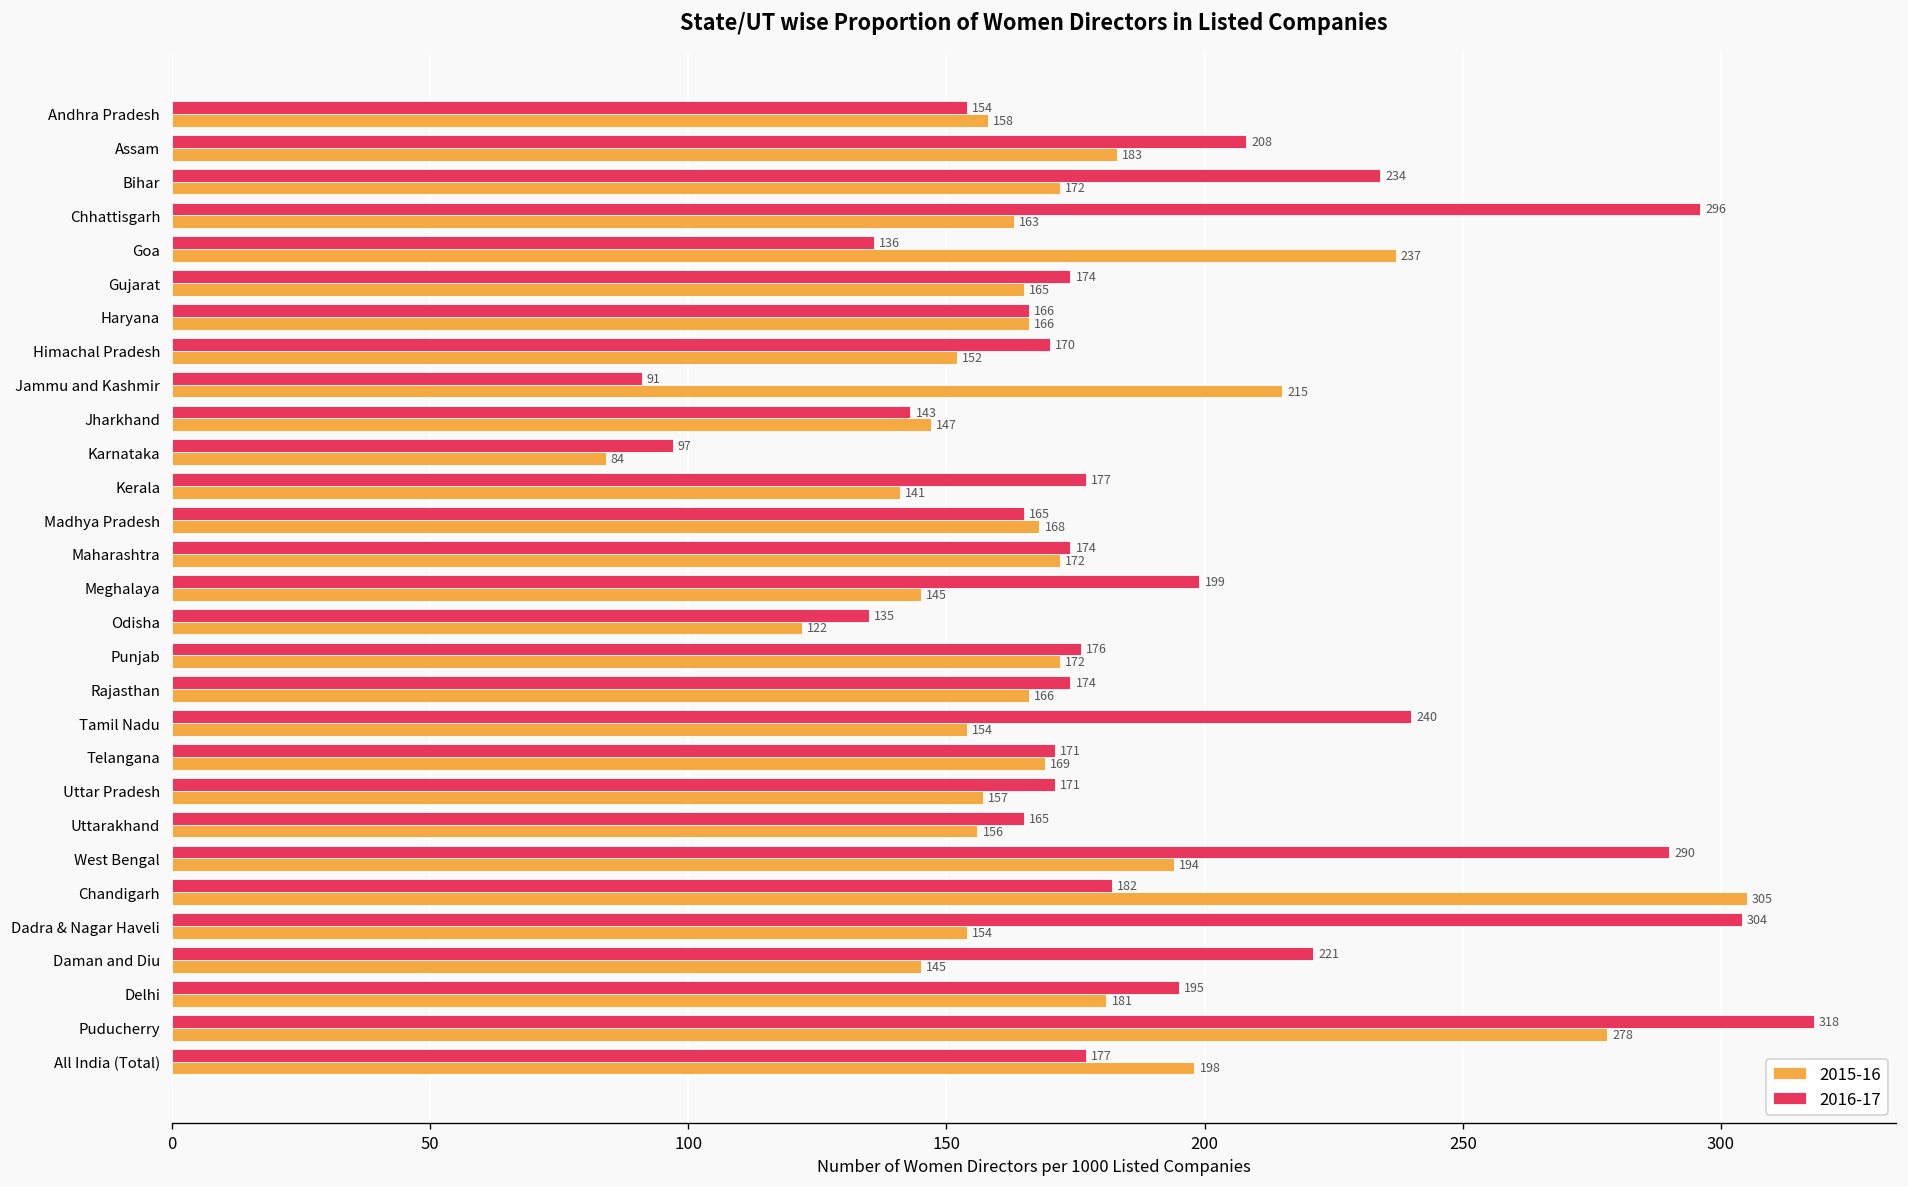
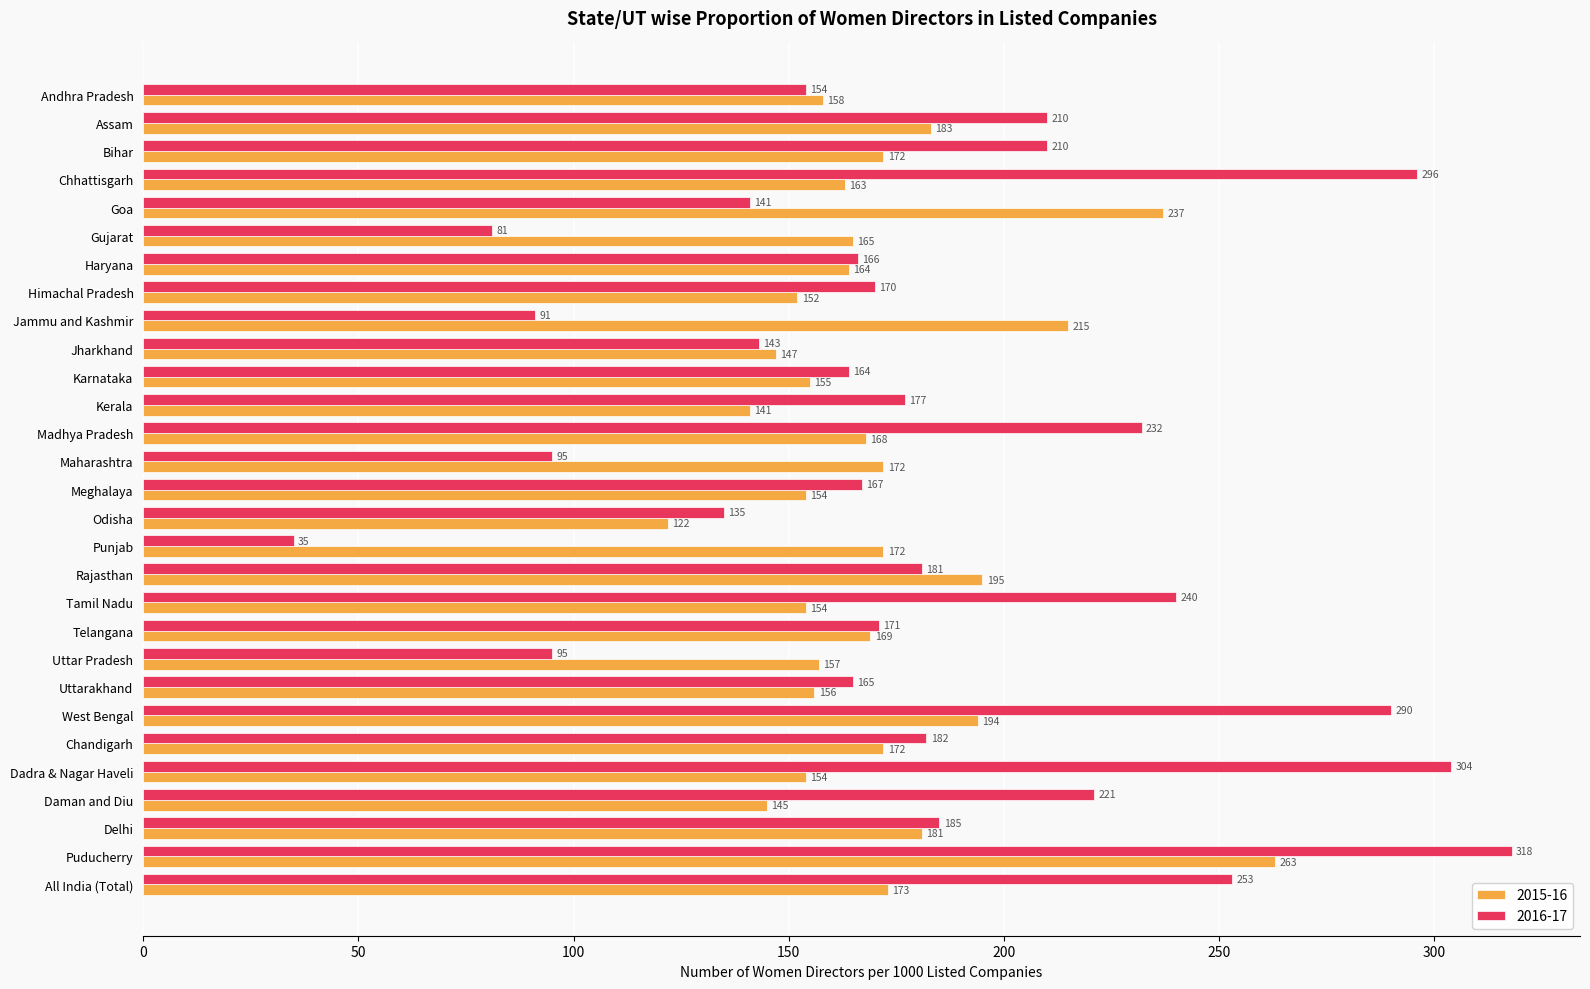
2016-17, Assam: 208 -> 210
2016-17, Bihar: 234 -> 210
2016-17, Goa: 136 -> 141
2016-17, Gujarat: 174 -> 81
2015-16, Haryana: 166 -> 164
2016-17, Karnataka: 97 -> 164
2015-16, Karnataka: 84 -> 155
2016-17, Madhya Pradesh: 165 -> 232
2016-17, Maharashtra: 174 -> 95
2016-17, Meghalaya: 199 -> 167
2015-16, Meghalaya: 145 -> 154
2016-17, Punjab: 176 -> 35
2016-17, Rajasthan: 174 -> 181
2015-16, Rajasthan: 166 -> 195
2016-17, Uttar Pradesh: 171 -> 95
2015-16, Chandigarh: 305 -> 172
2016-17, Delhi: 195 -> 185
2015-16, Puducherry: 278 -> 263
2016-17, All India (Total): 177 -> 253
2015-16, All India (Total): 198 -> 173
